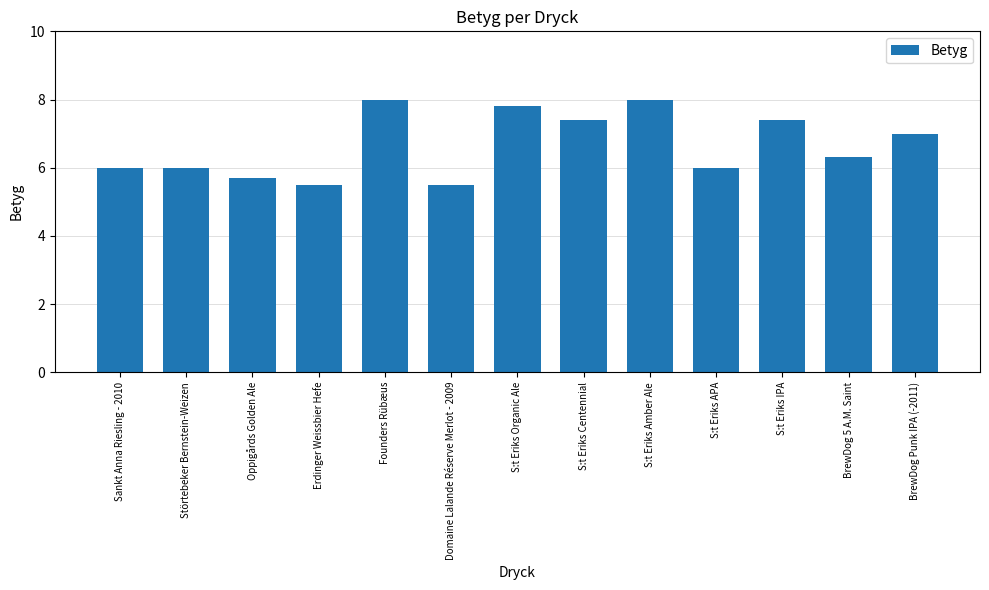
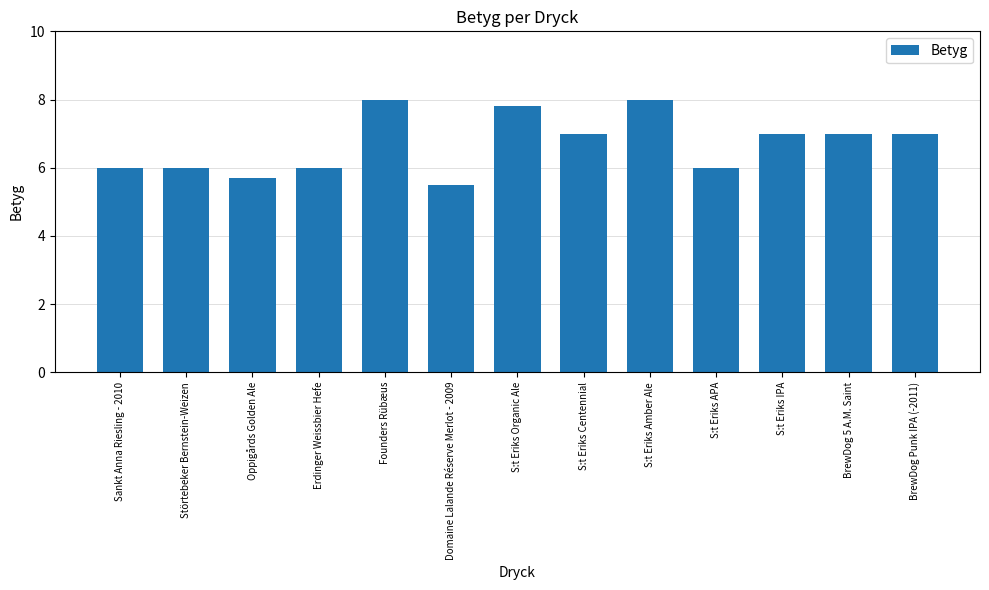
Erdinger Weissbier Hefe: 5.5 -> 6.0
S:t Eriks Centennial: 7.4 -> 7.0
S:t Eriks IPA: 7.4 -> 7.0
BrewDog 5 A.M. Saint: 6.3 -> 7.0
